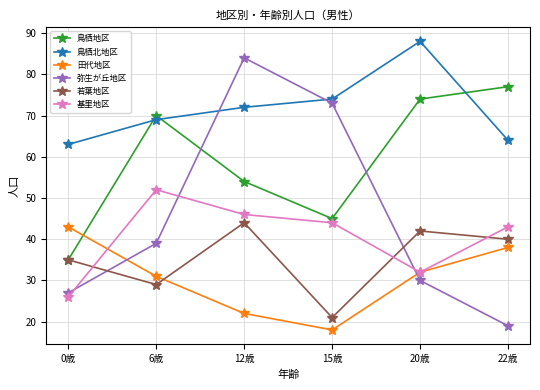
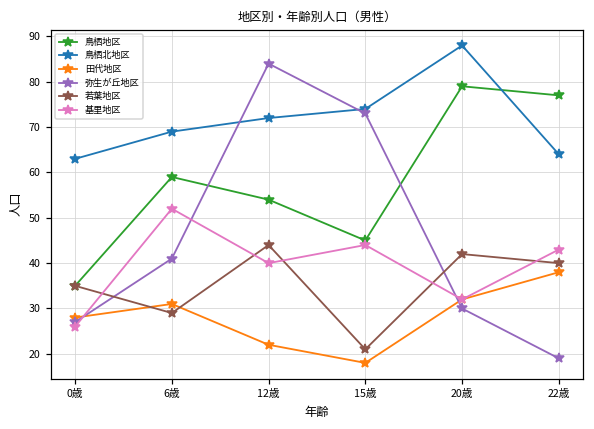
田代地区, 0歳: 43 -> 28
鳥栖地区, 6歳: 70 -> 59
弥生が丘地区, 6歳: 39 -> 41
基里地区, 12歳: 46 -> 40
鳥栖地区, 20歳: 74 -> 79
